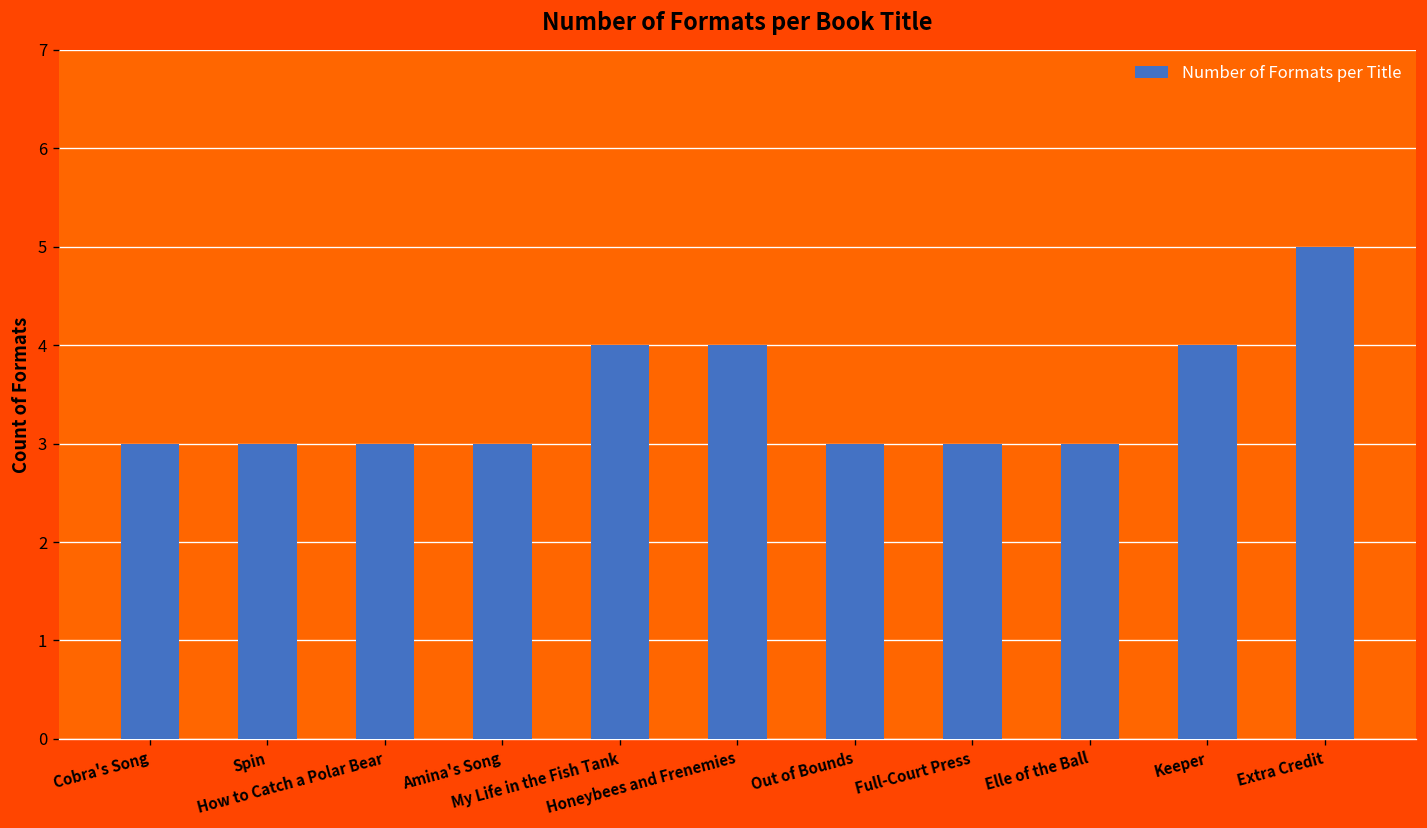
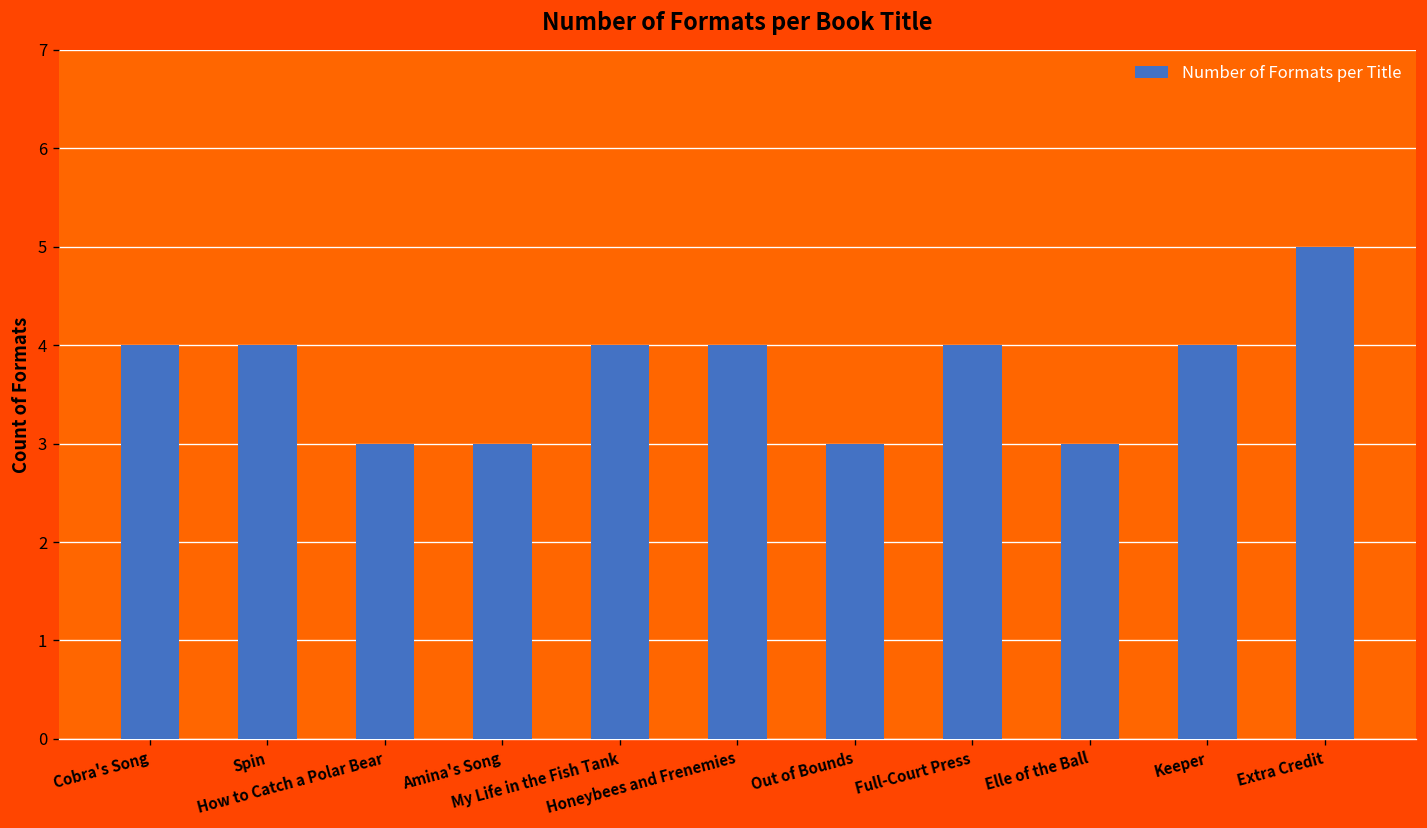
Cobra's Song: 3 -> 4
Spin: 3 -> 4
Full-Court Press: 3 -> 4
